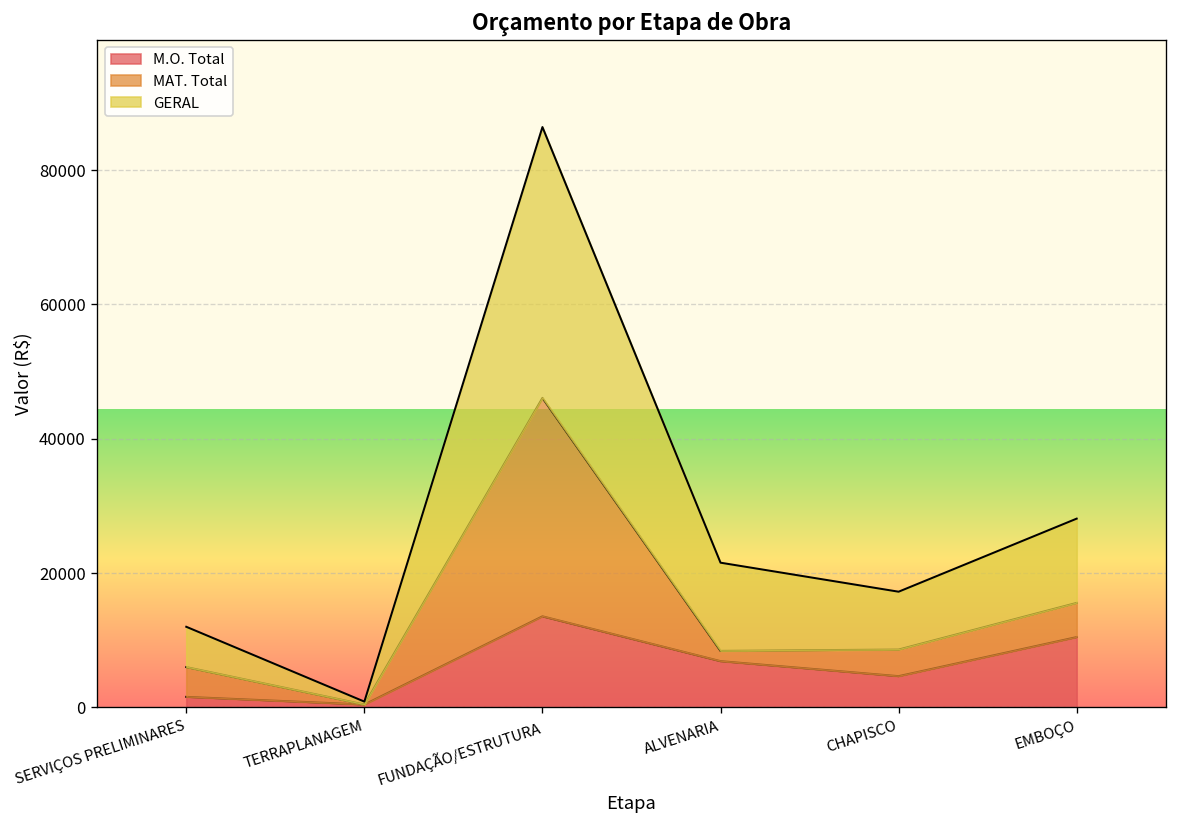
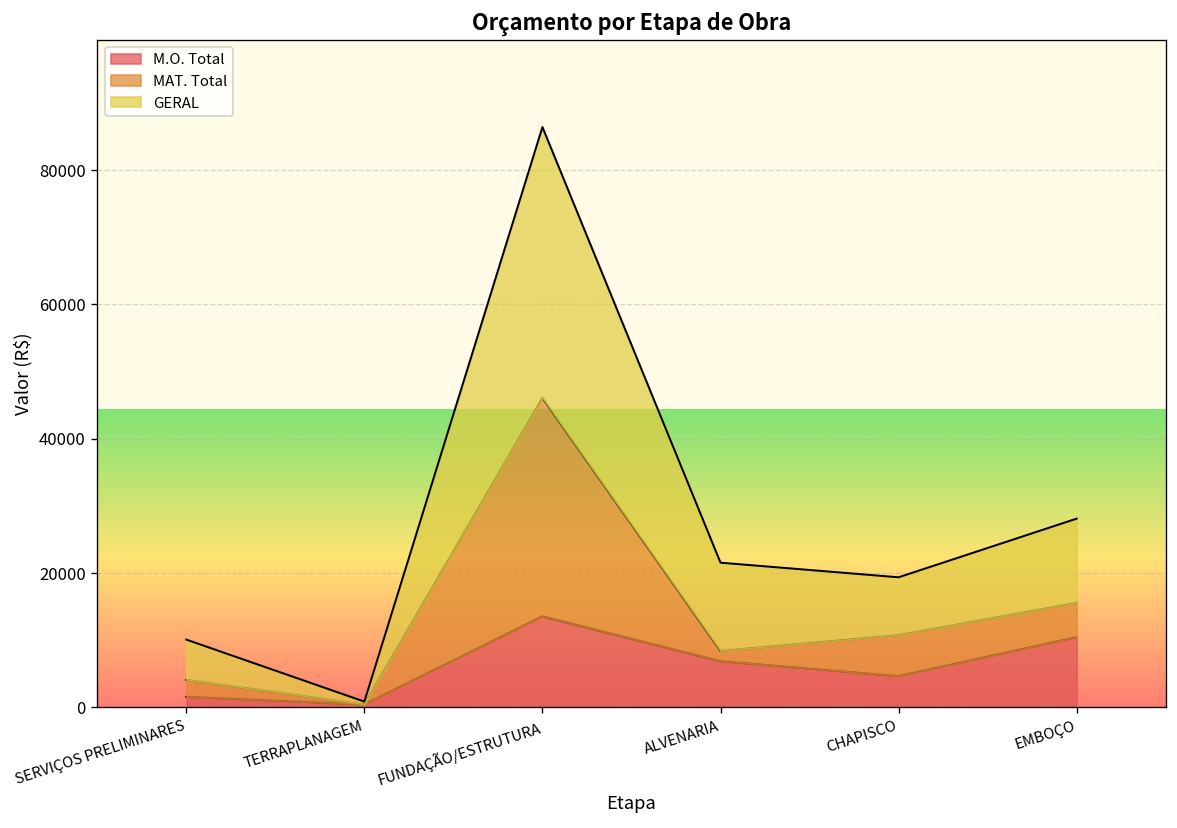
MAT. Total, SERVIÇOS PRELIMINARES: 4000 -> 3000
MAT. Total, CHAPISCO: 4000 -> 6000
